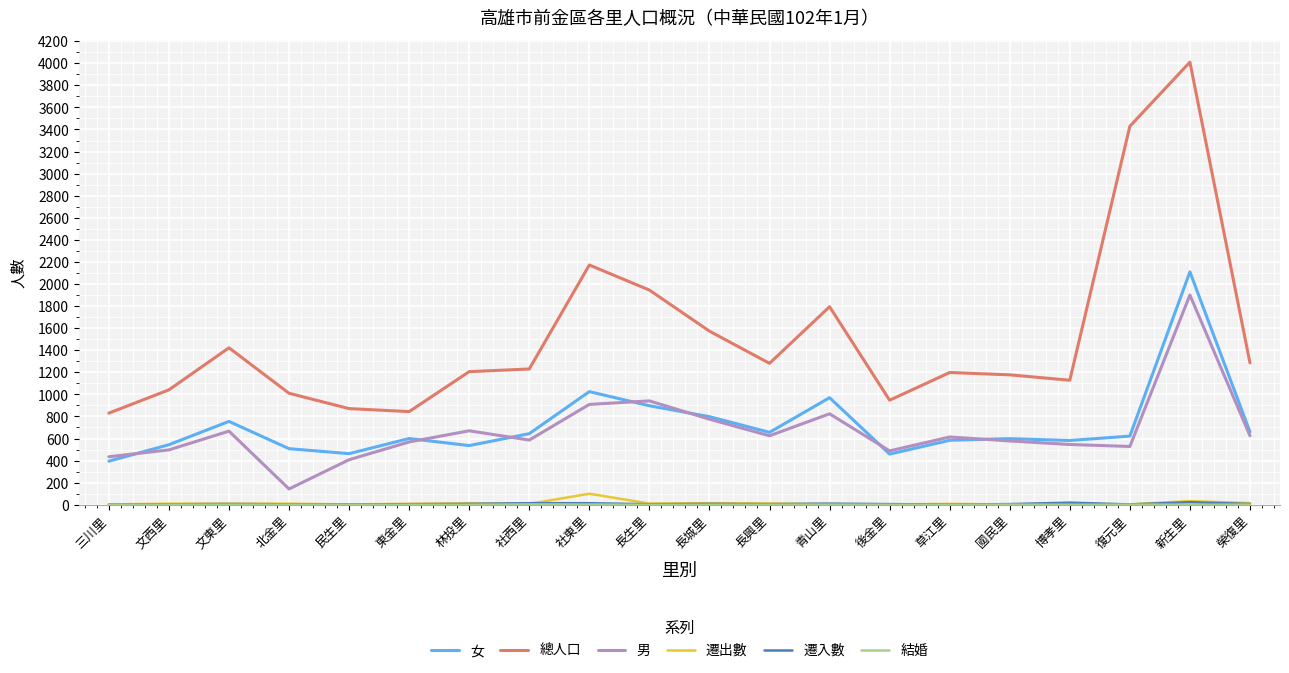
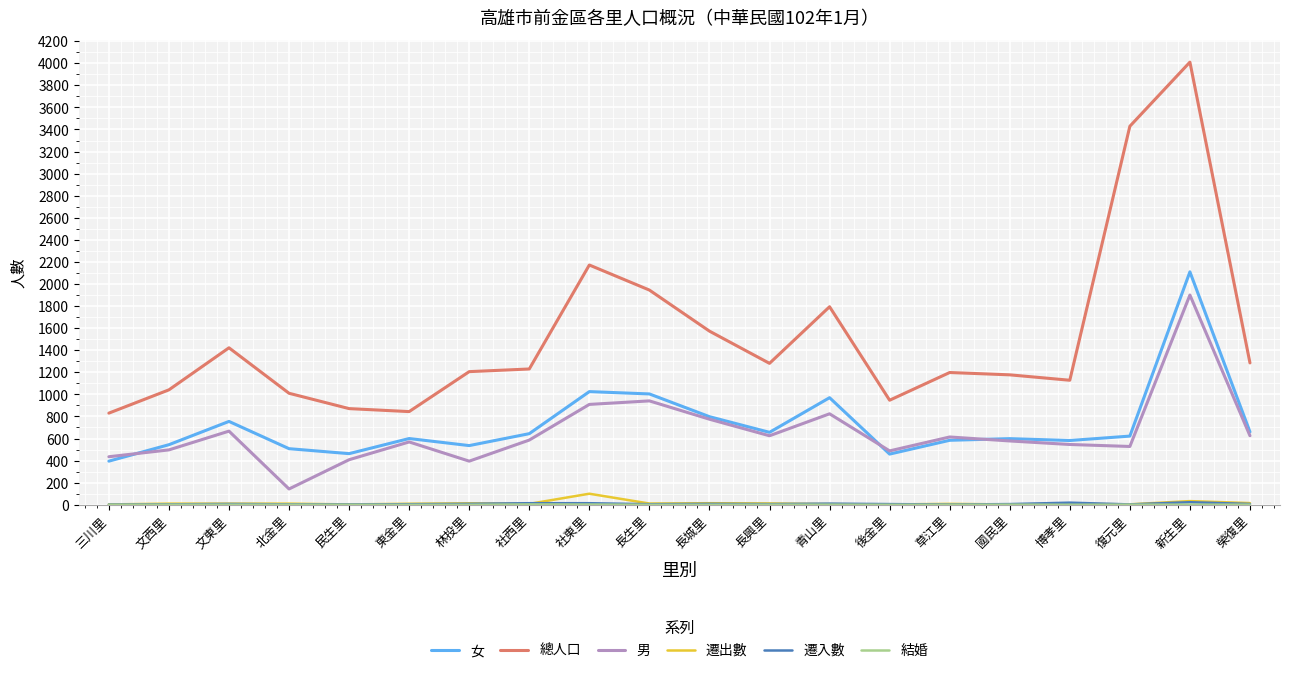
男, 林投里: 670 -> 400
女, 長生里: 900 -> 1000
